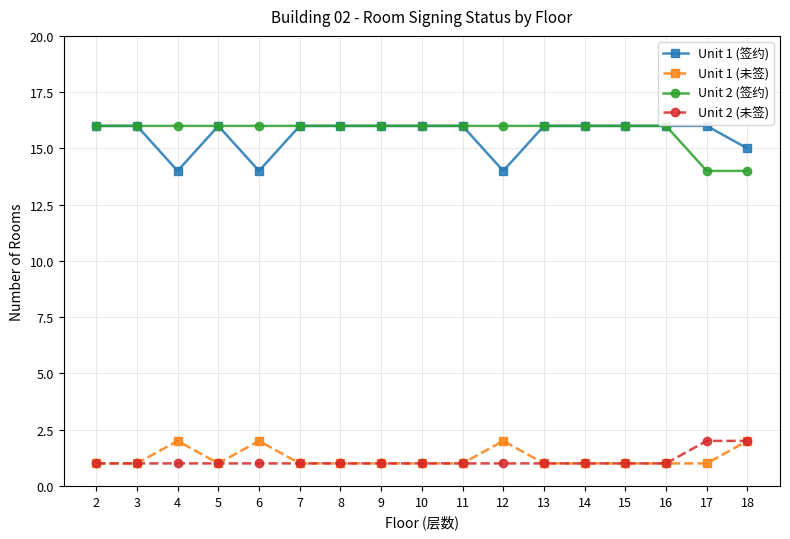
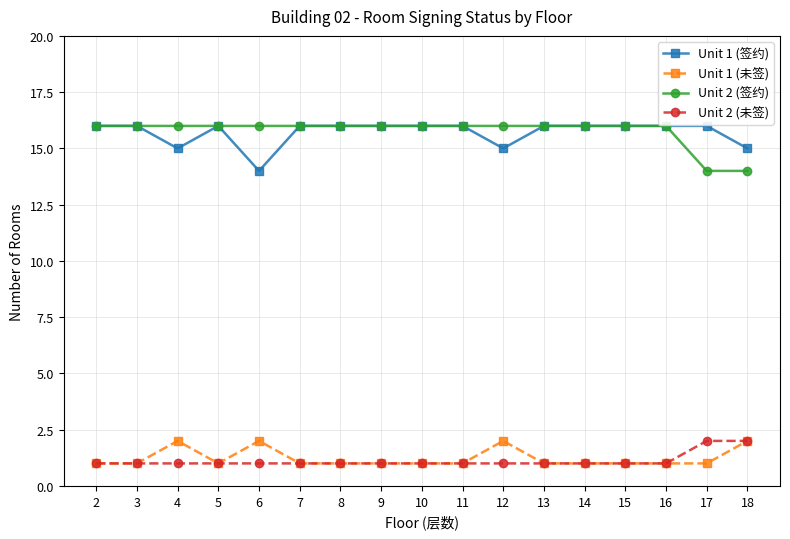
Unit 1 (签约), 4: 14 -> 15
Unit 1 (签约), 12: 14 -> 15
